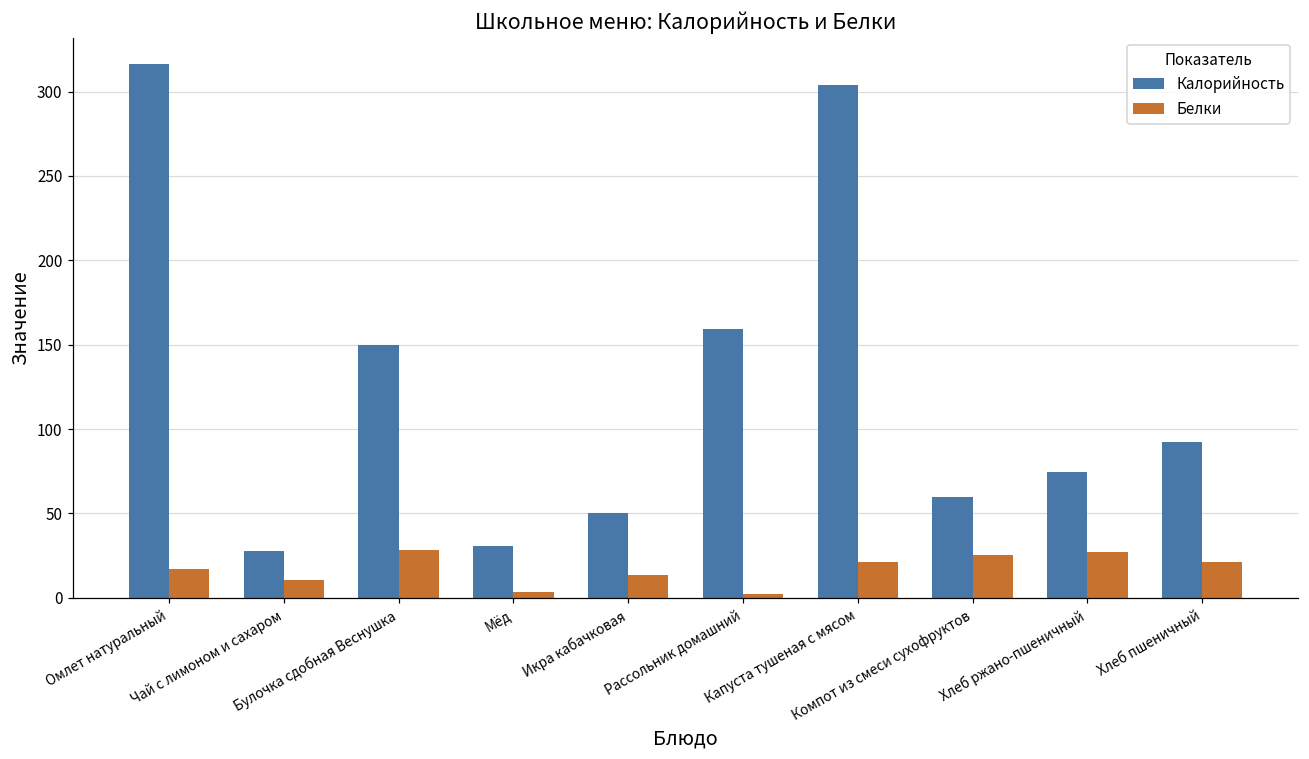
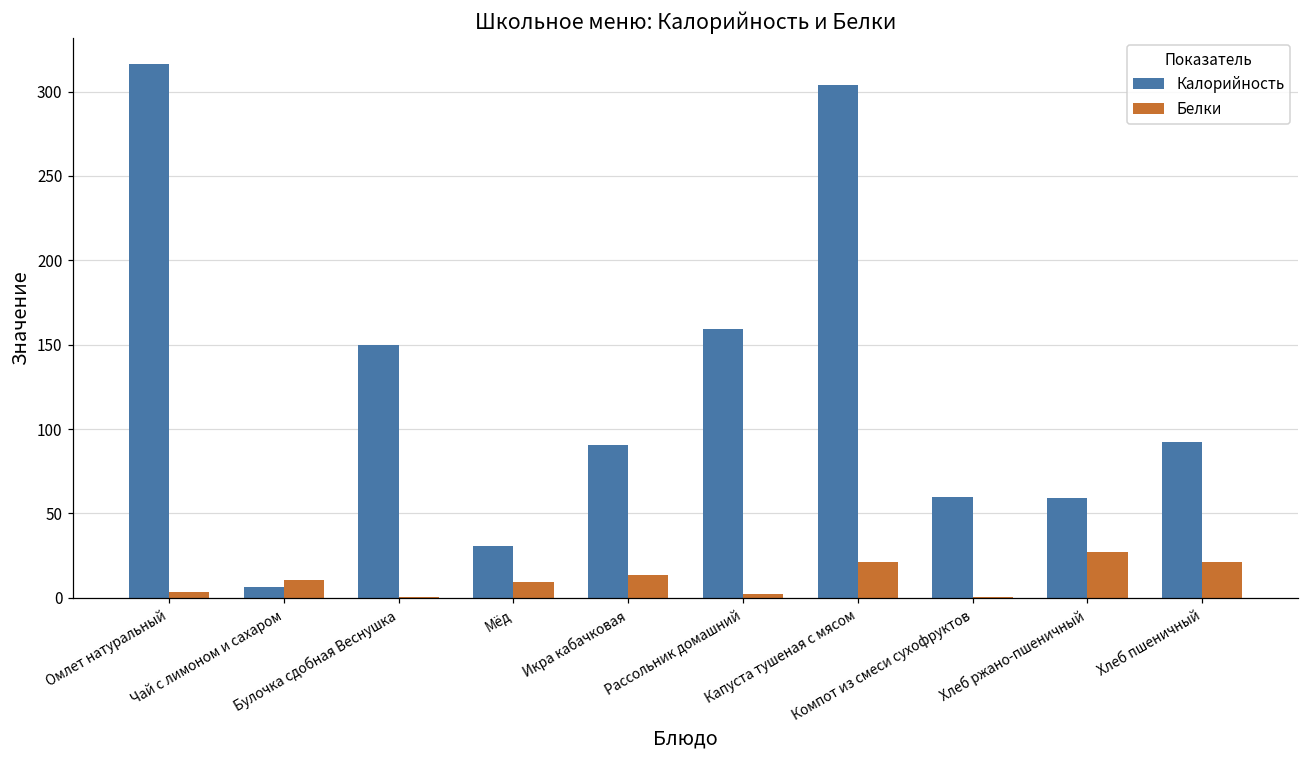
Белки, Омлет натуральный: 17 -> 3
Калорийность, Чай с лимоном и сахаром: 28 -> 6
Белки, Булочка сдобная Веснушка: 28 -> 0
Белки, Мёд: 4 -> 9
Калорийность, Икра кабачковая: 50 -> 91
Белки, Компот из смеси сухофруктов: 26 -> 1
Калорийность, Хлеб ржано-пшеничный: 75 -> 59
